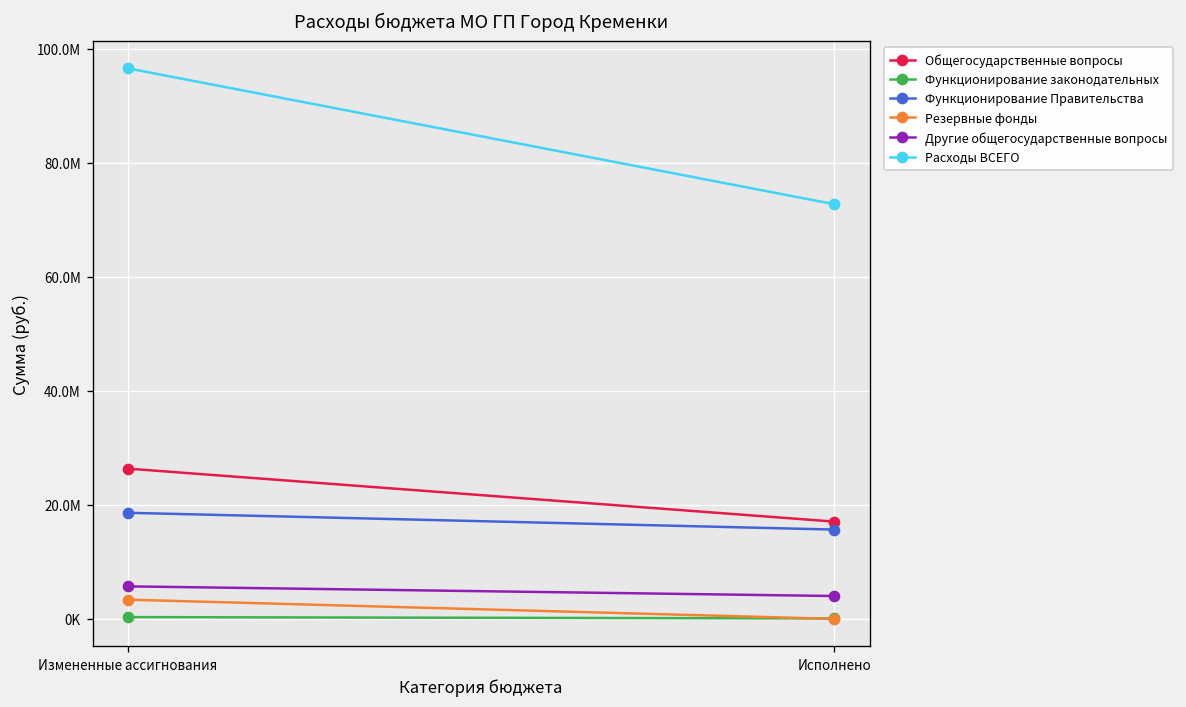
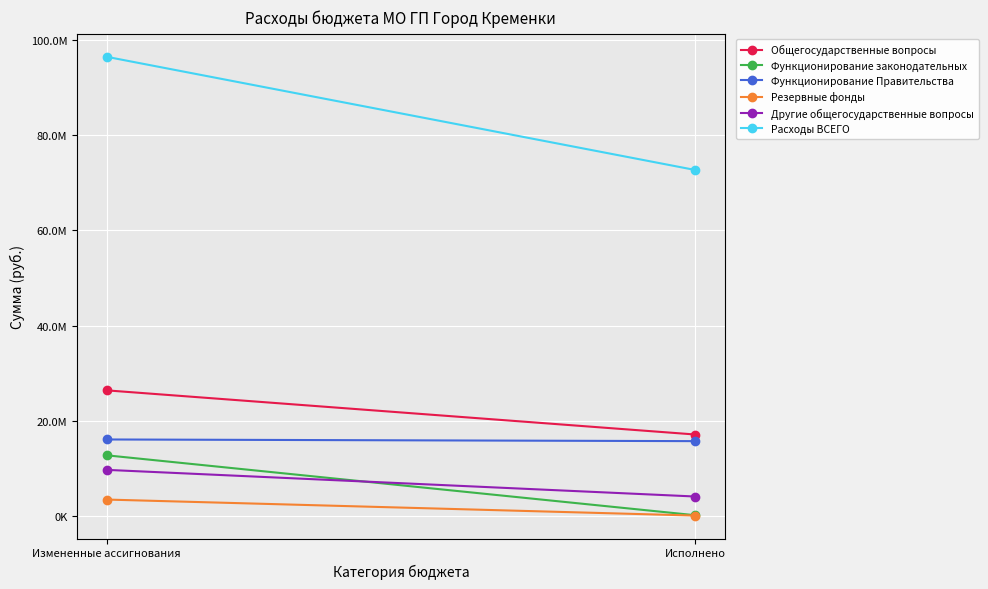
Функционирование законодательных, Измененные ассигнования: 0 -> 13000000
Функционирование Правительства, Измененные ассигнования: 19000000 -> 16000000
Другие общегосударственные вопросы, Измененные ассигнования: 6000000 -> 10000000
